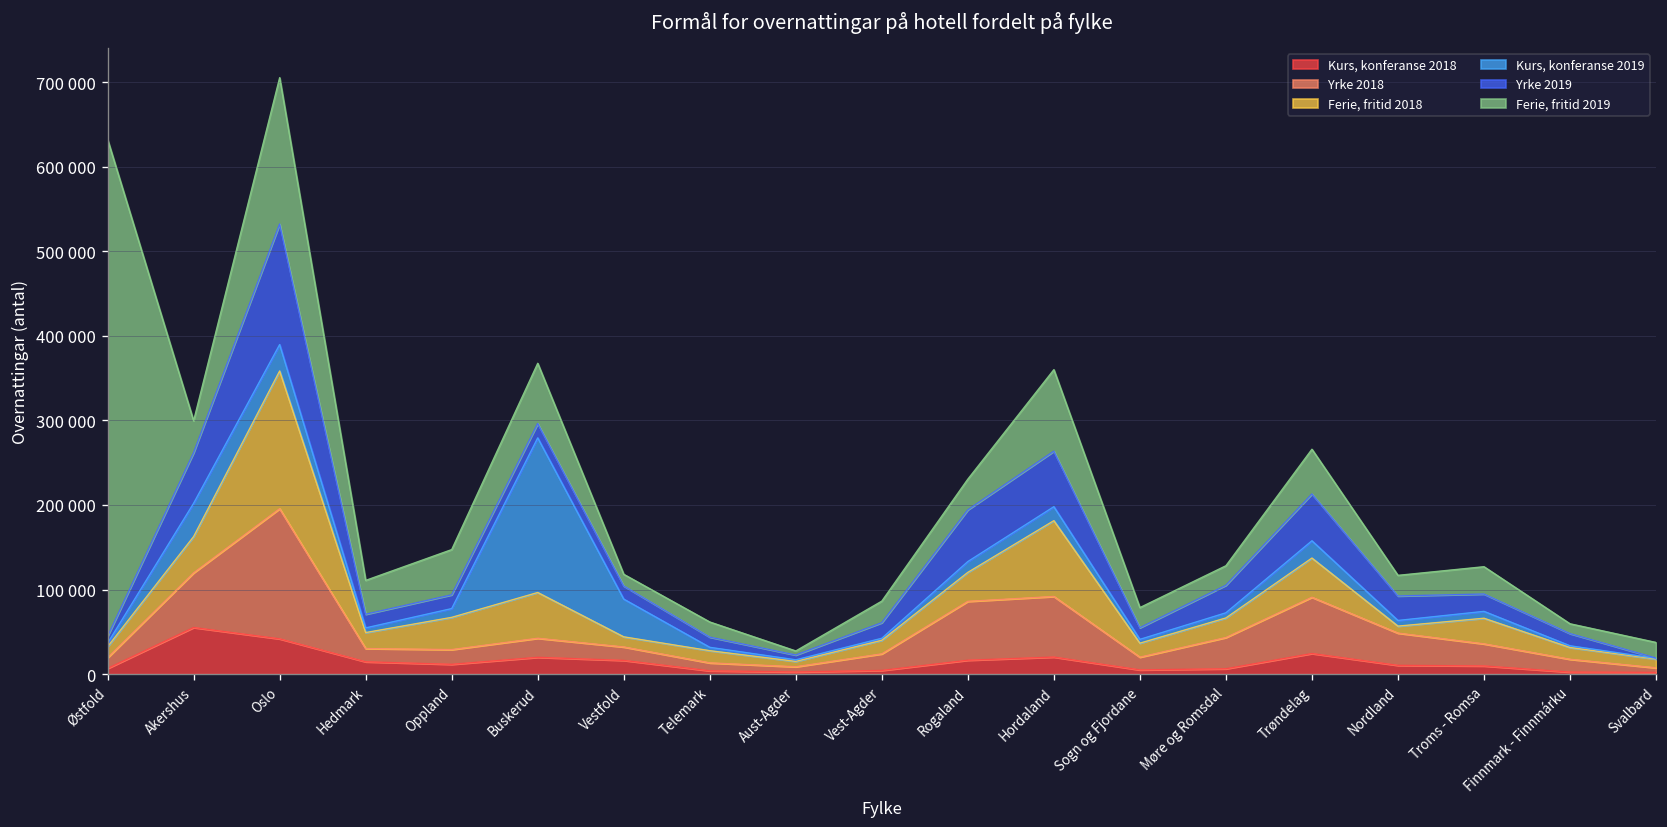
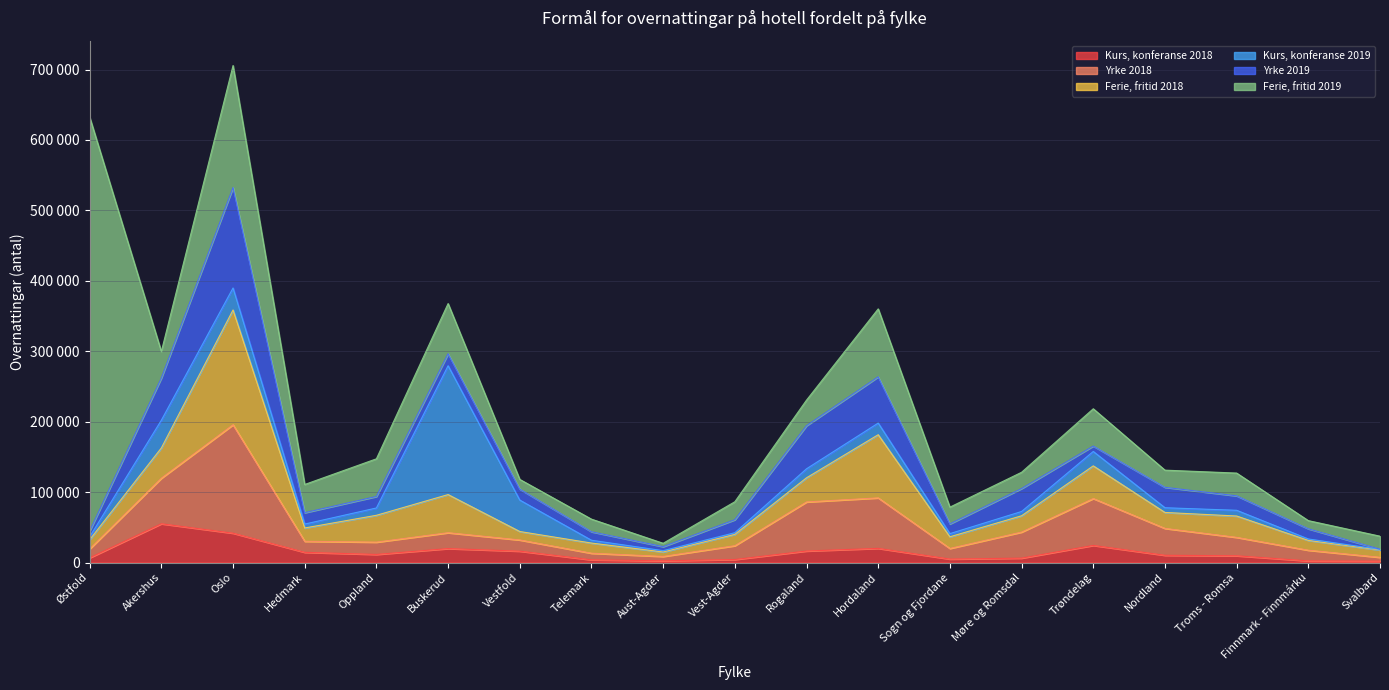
Yrke 2019, Trøndelag: 60000 -> 10000
Ferie, fritid 2018, Nordland: 10000 -> 20000
